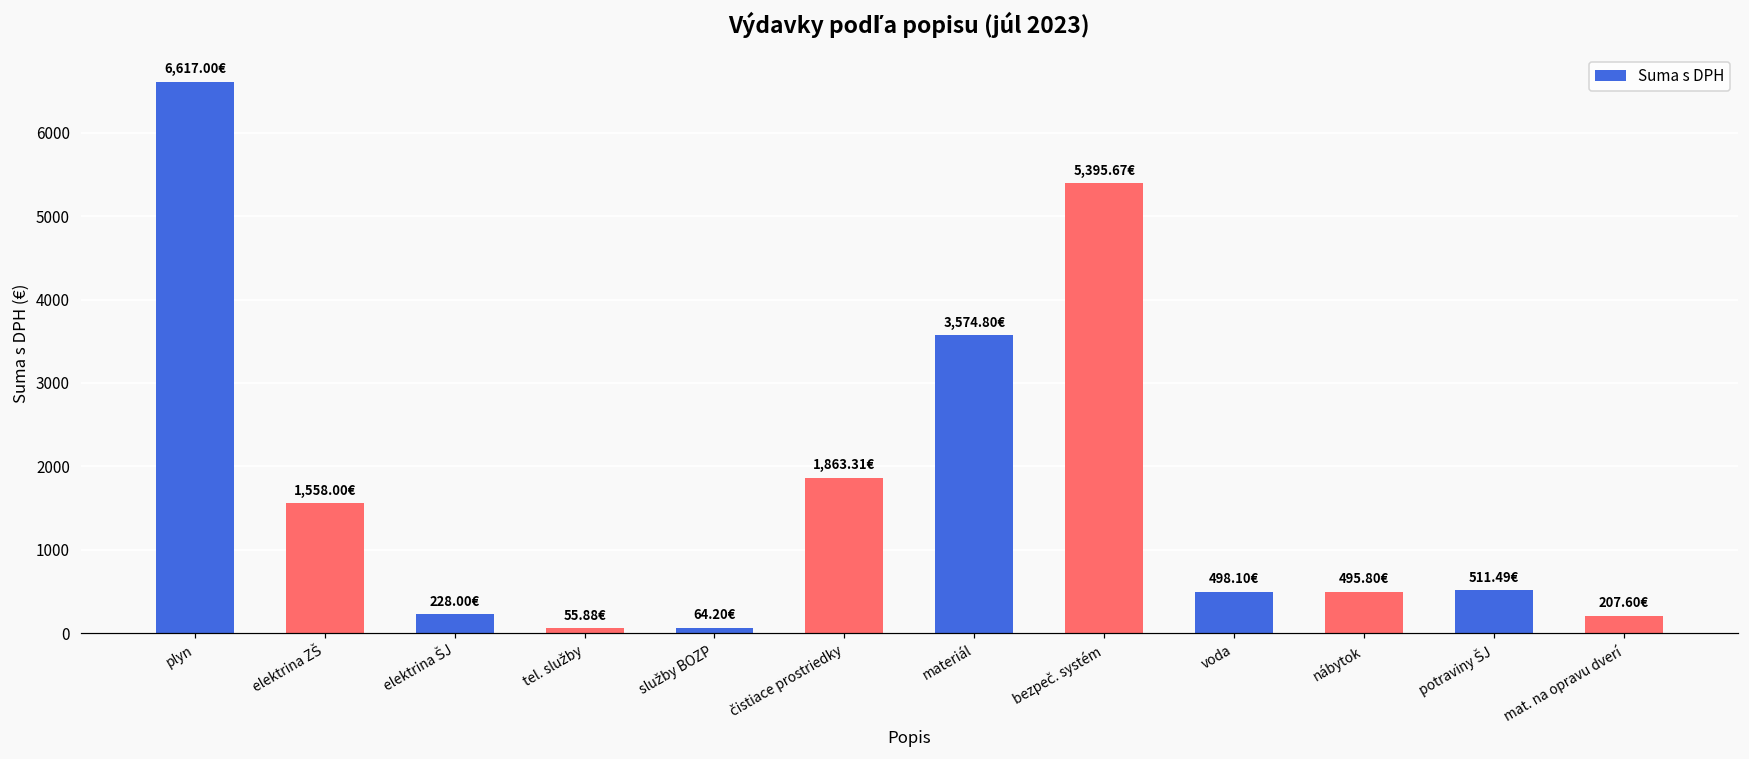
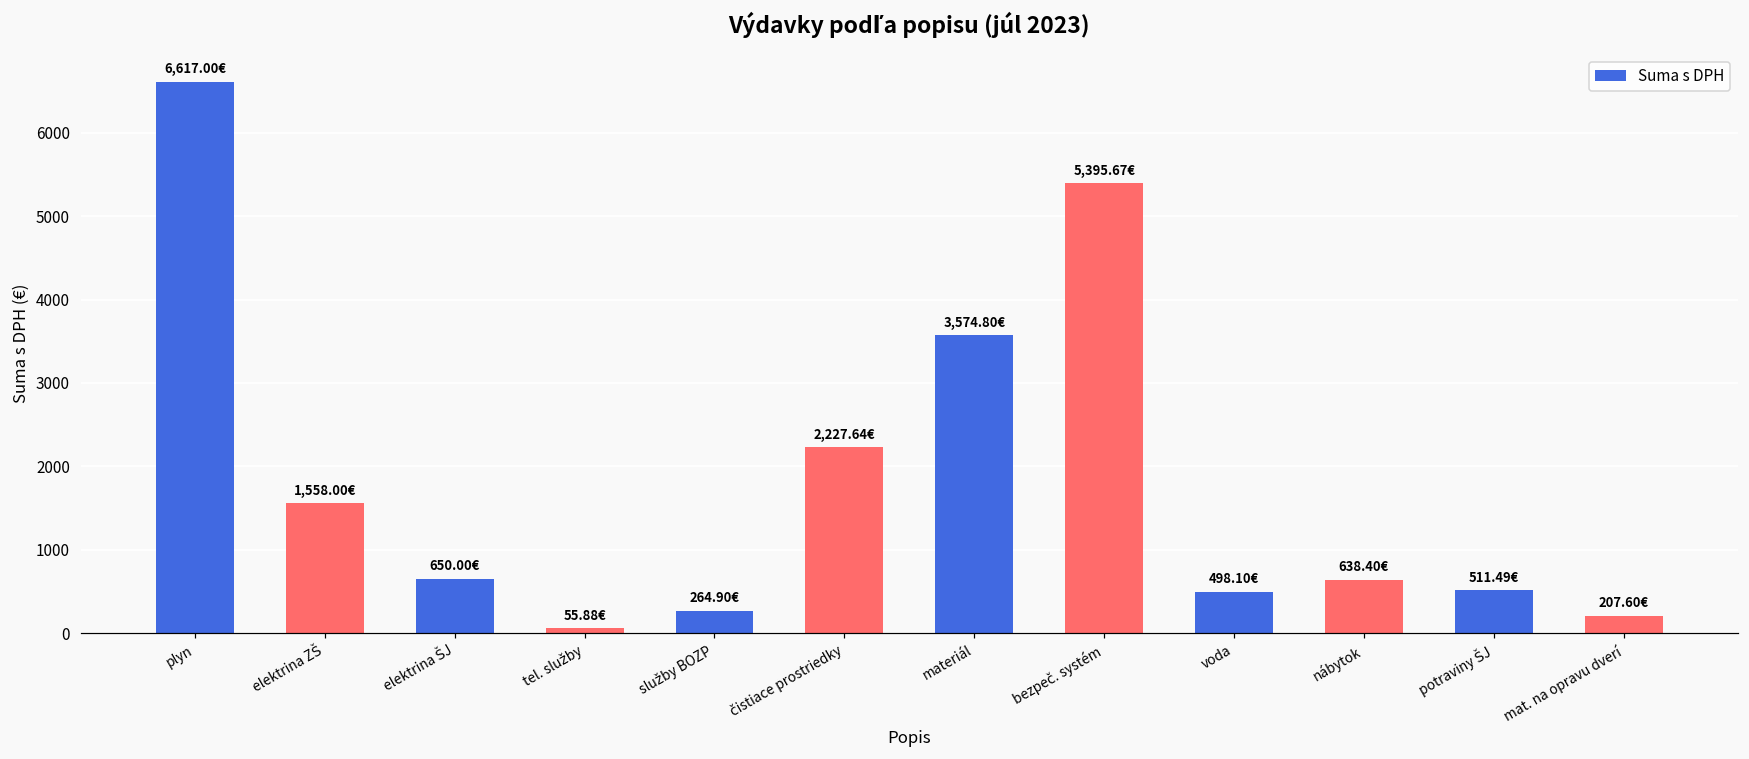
elektrina ŠJ: 228.00€ -> 650.00€
služby BOZP: 64.20€ -> 264.90€
čistiace prostriedky: 1,863.31€ -> 2,227.64€
nábytok: 495.80€ -> 638.40€
